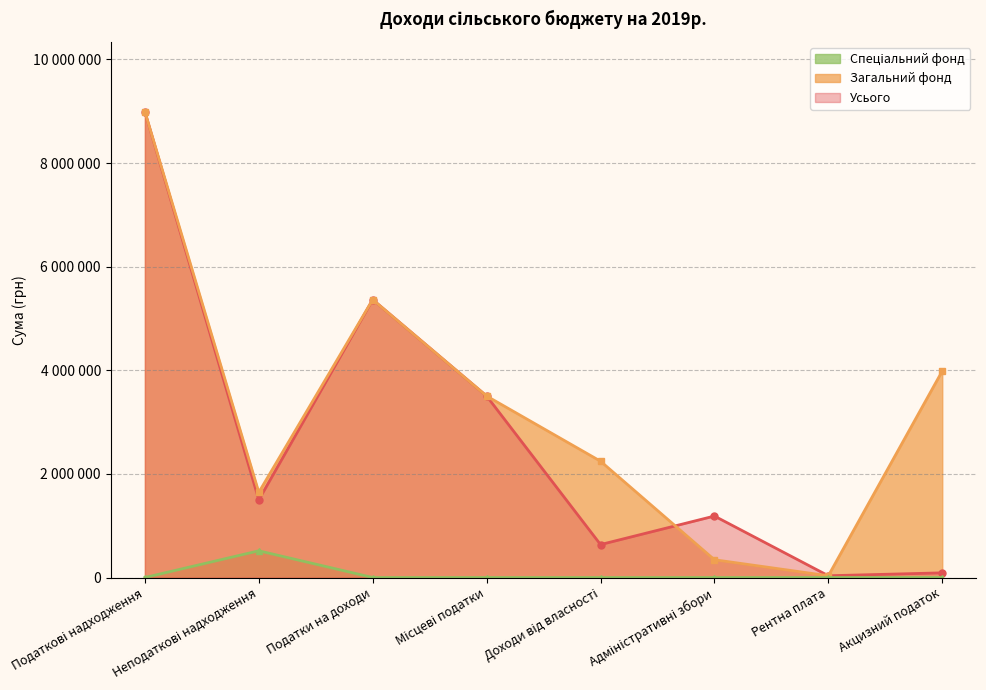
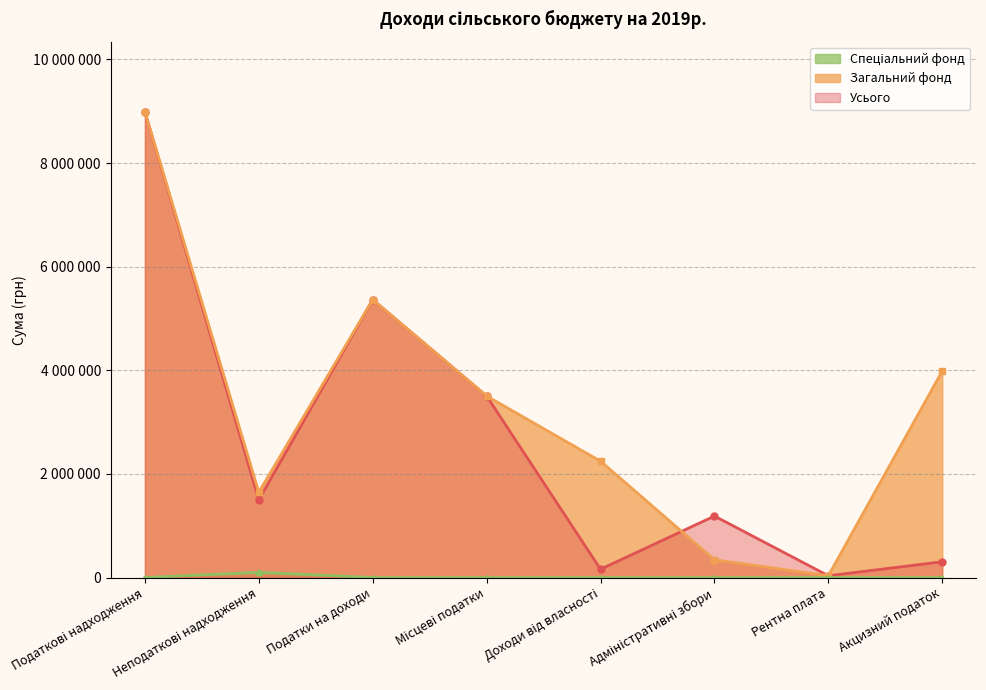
Спеціальний фонд, Неподаткові надходження: 500000 -> 100000
Усього, Доходи від власності: 600000 -> 200000
Усього, Акцизний податок: 100000 -> 300000
